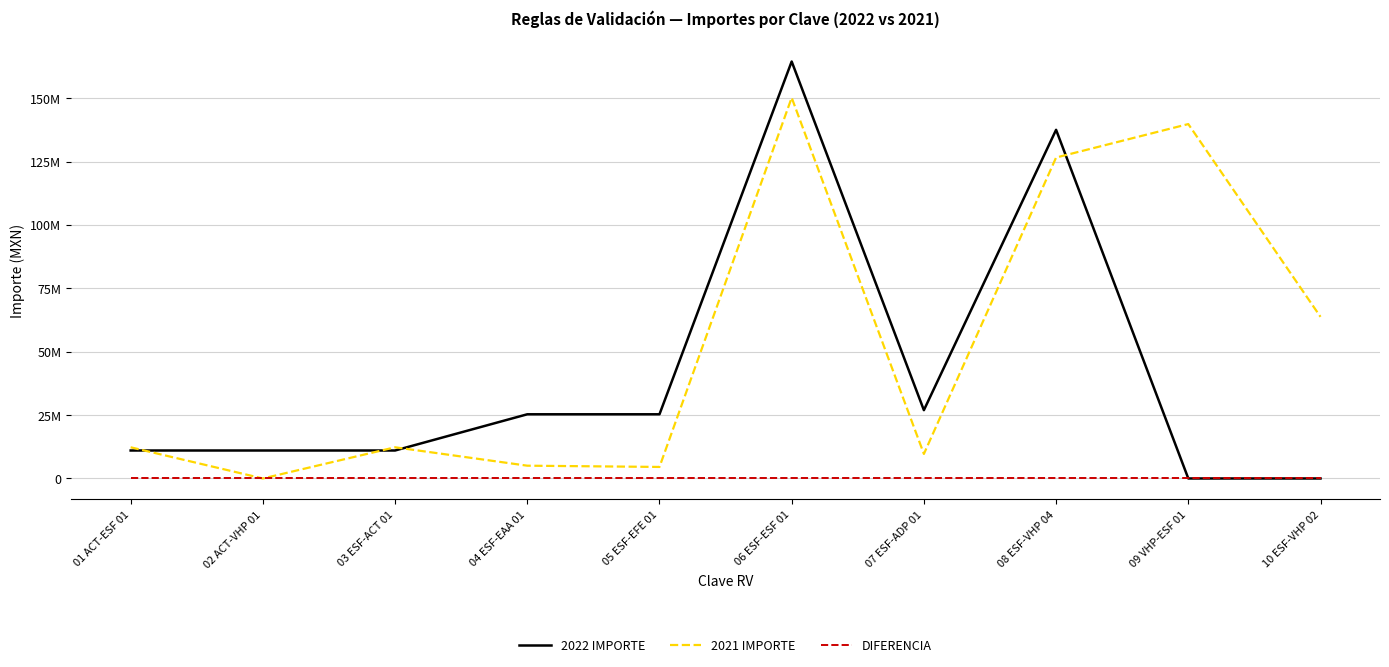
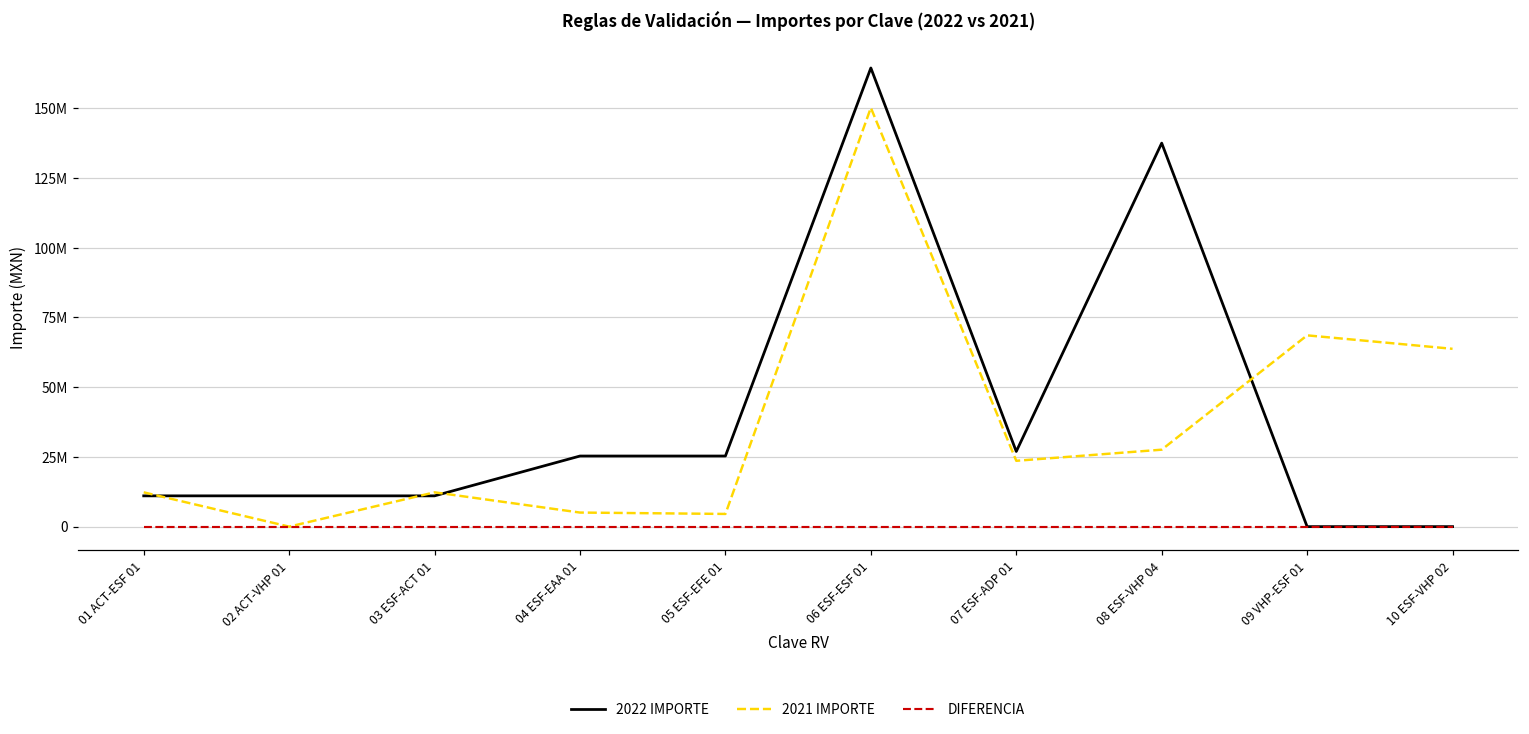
2021 IMPORTE, 07 ESF-ADP 01: 10000000 -> 24000000
2021 IMPORTE, 08 ESF-VHP 04: 127000000 -> 28000000
2021 IMPORTE, 09 VHP-ESF 01: 140000000 -> 69000000
